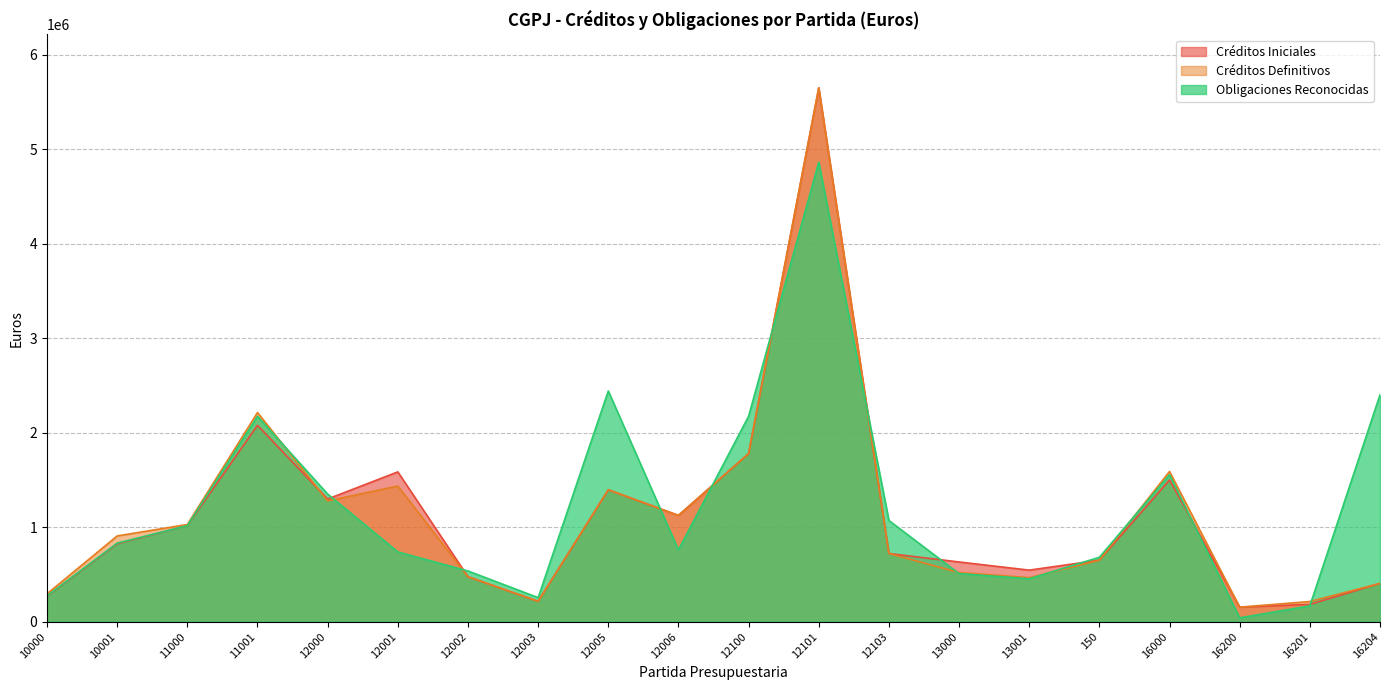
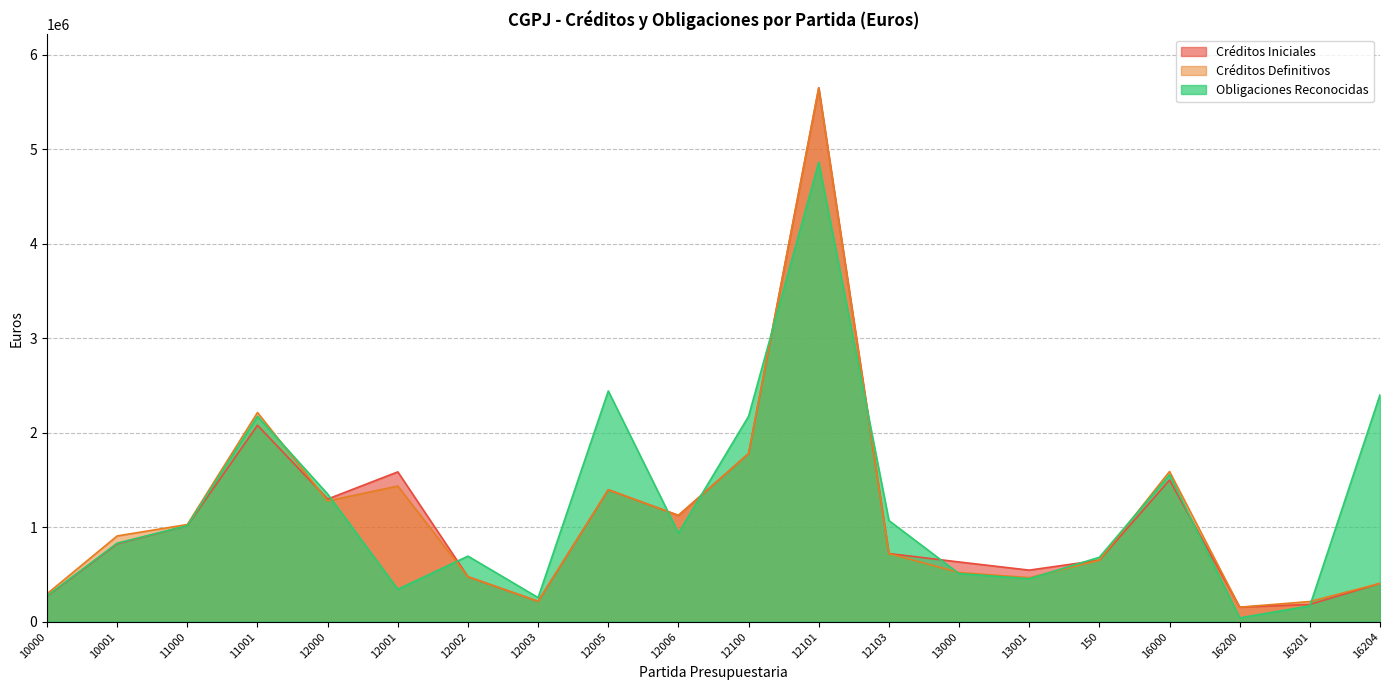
Obligaciones Reconocidas, 12001: 700000 -> 300000
Obligaciones Reconocidas, 12002: 500000 -> 700000
Obligaciones Reconocidas, 12006: 800000 -> 900000
